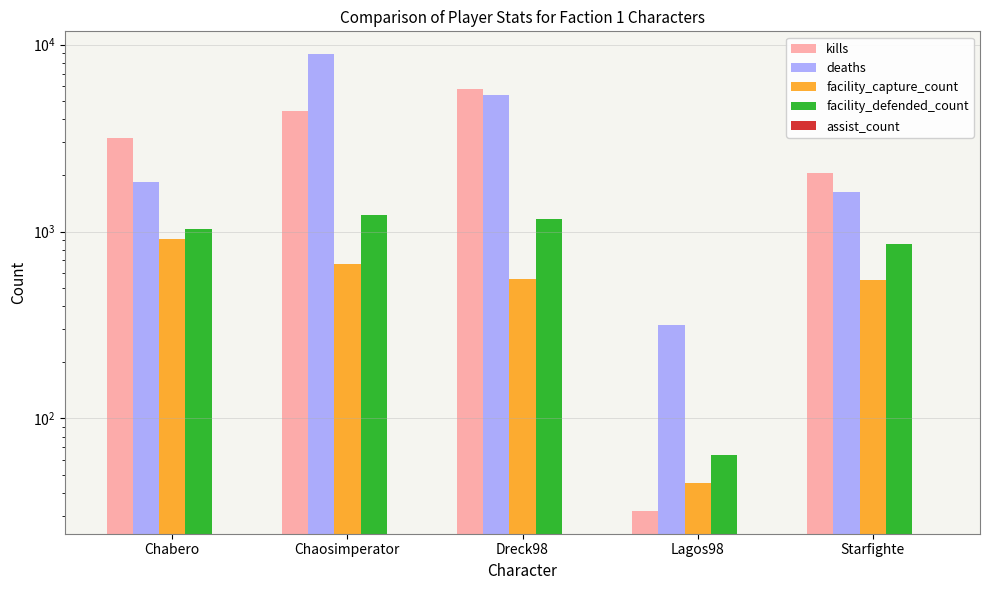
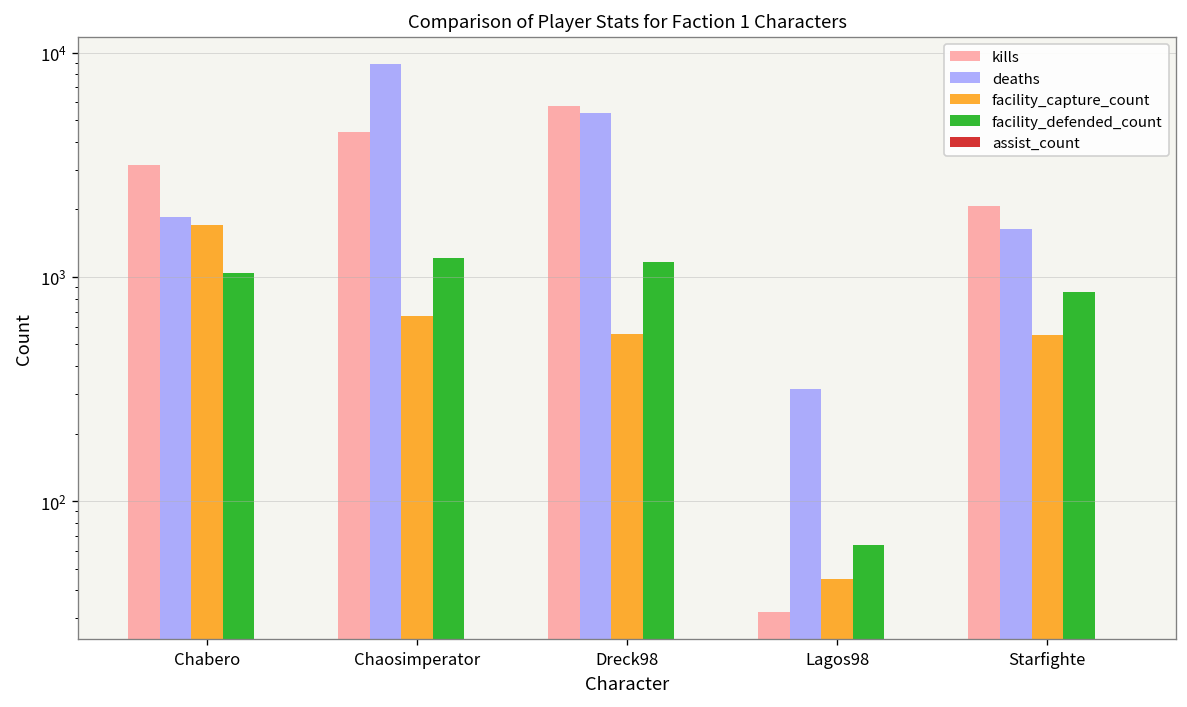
facility_capture_count, Chabero: 900 -> 1700
